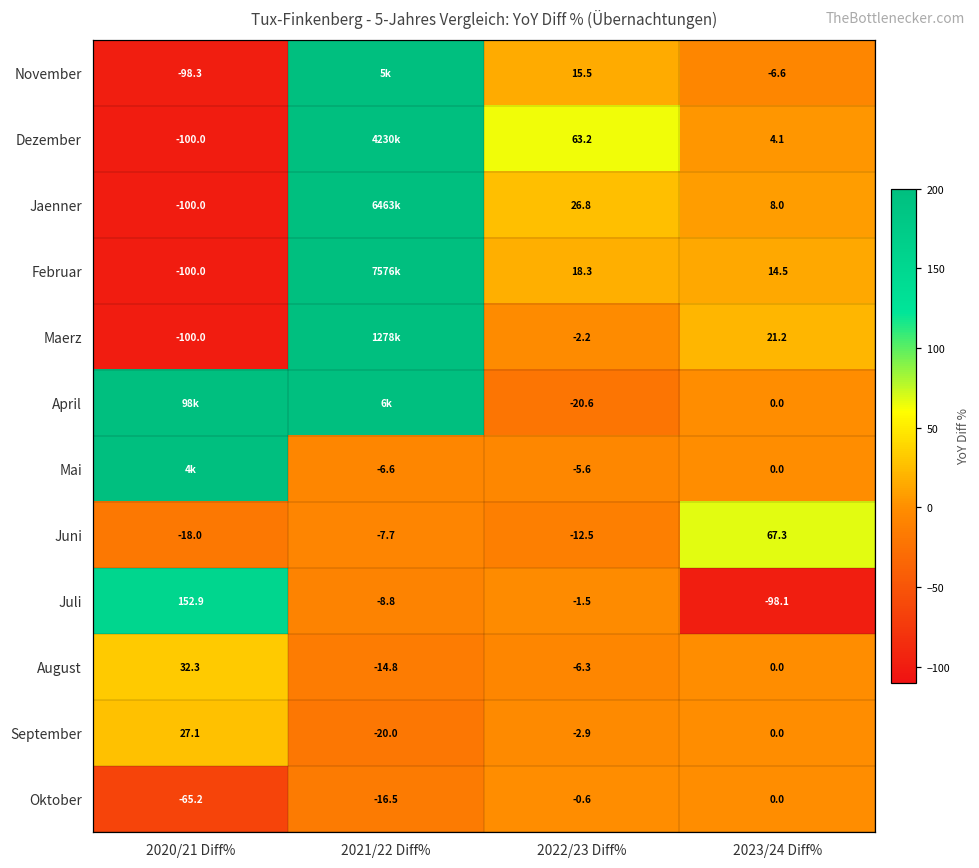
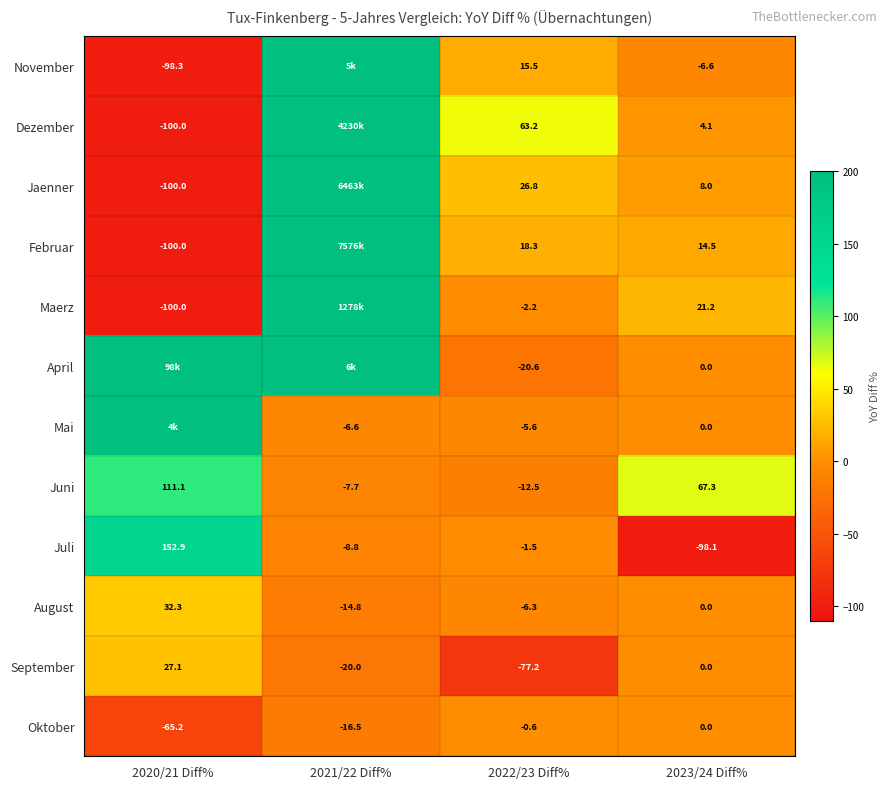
Juni, 2020/21 Diff%: -18.0 -> 111.1
September, 2022/23 Diff%: -2.9 -> -77.2
